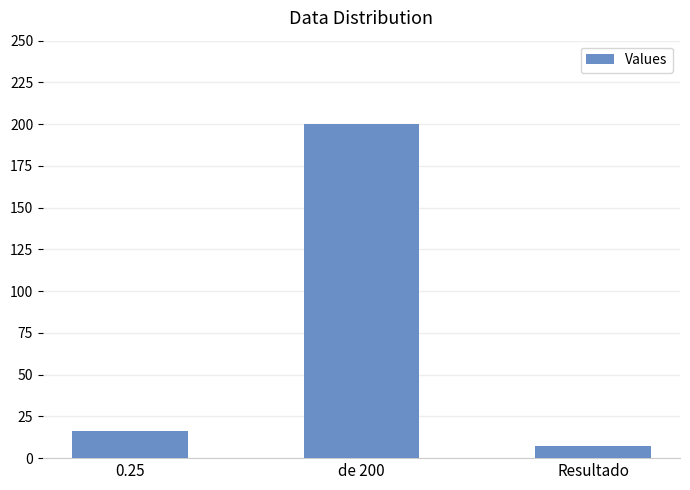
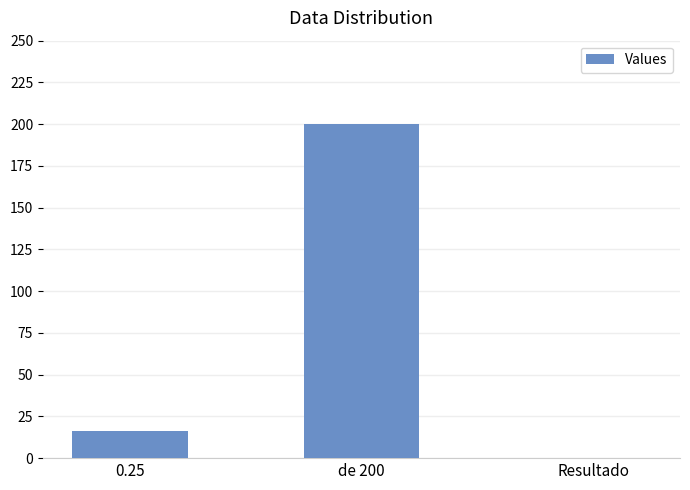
Resultado: 7 -> 0
